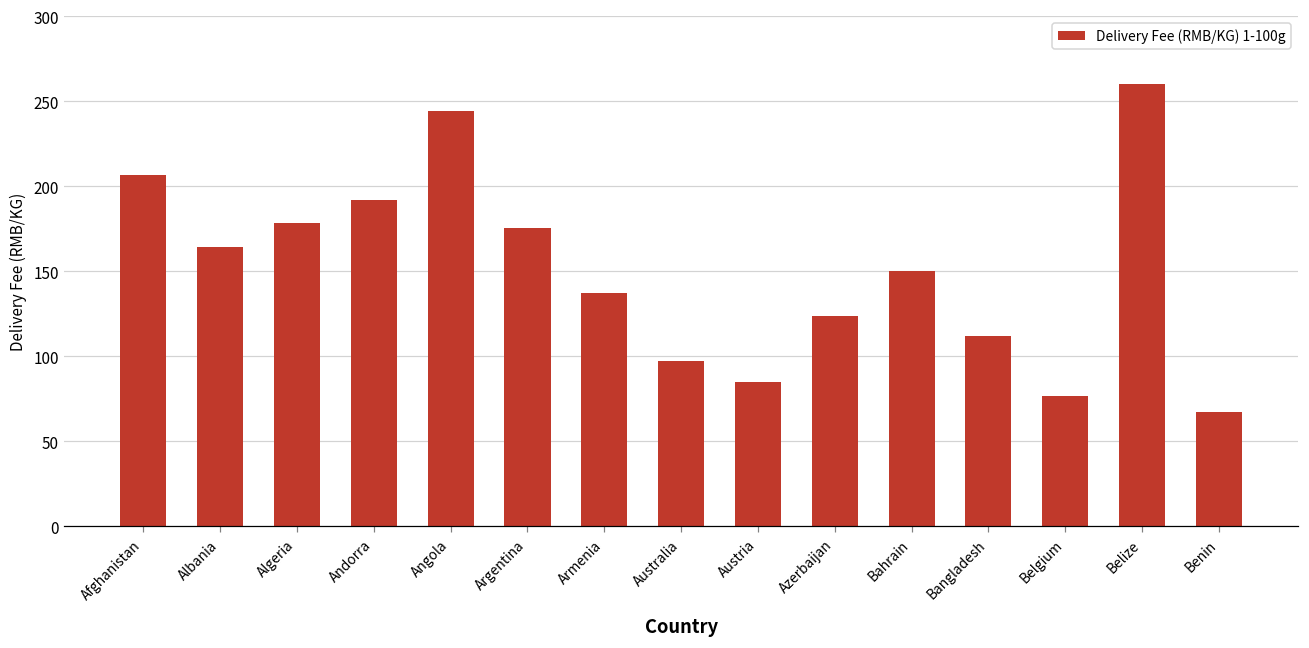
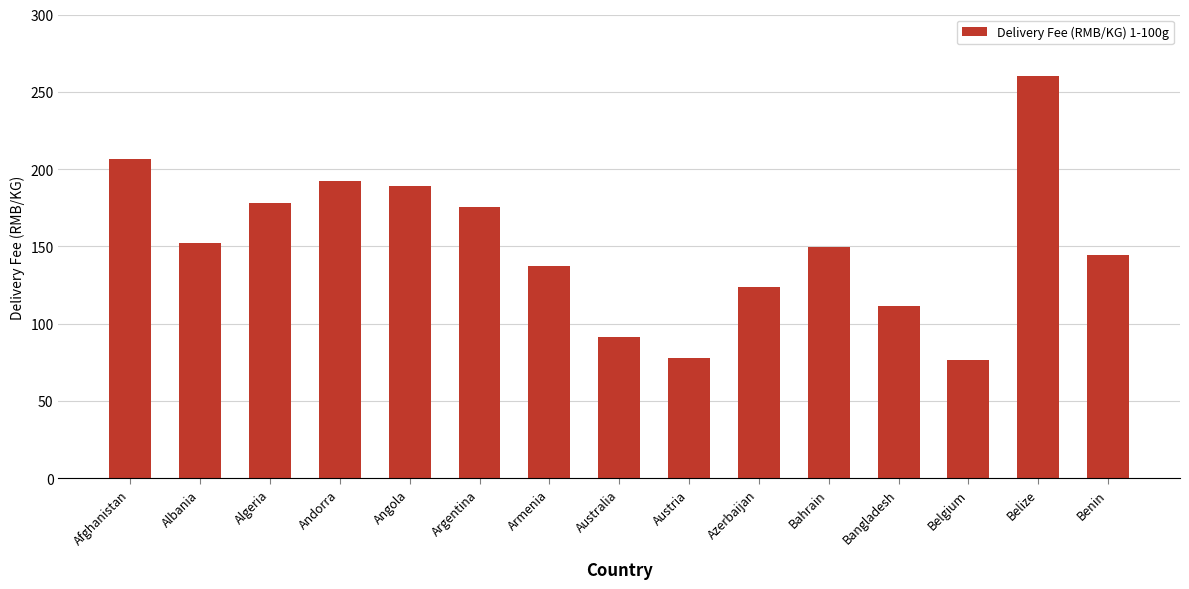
Albania: 164 -> 152
Angola: 244 -> 189
Australia: 97 -> 91
Austria: 85 -> 78
Benin: 67 -> 145
